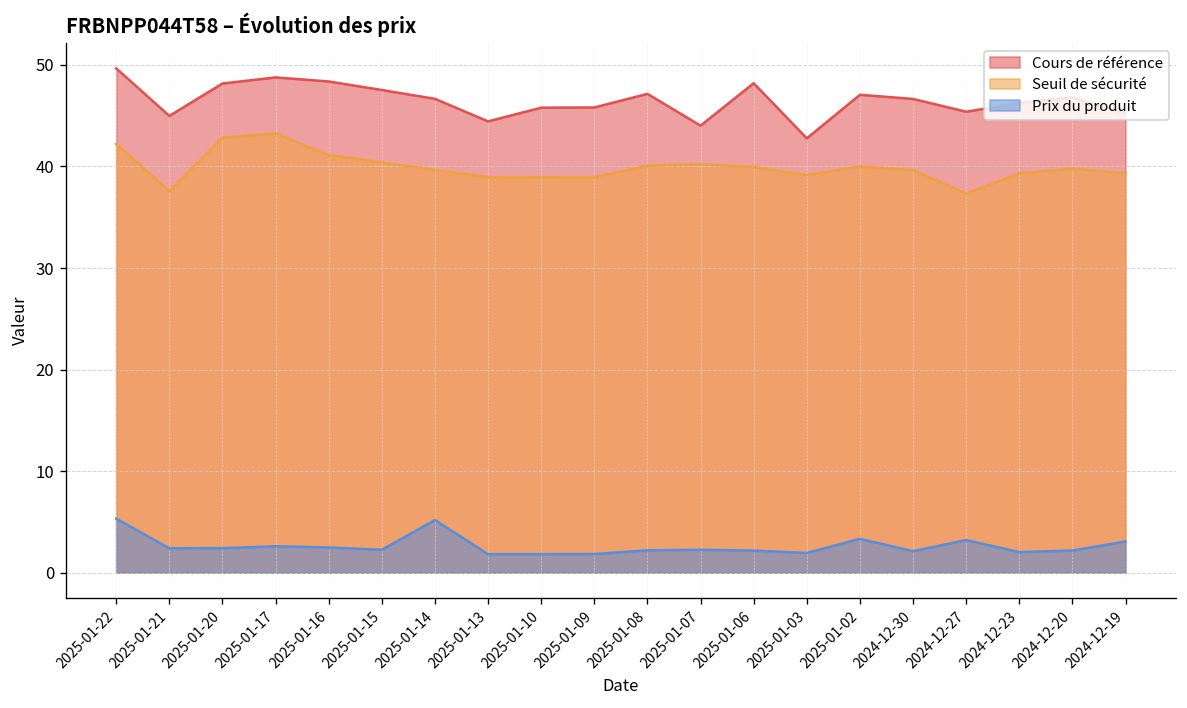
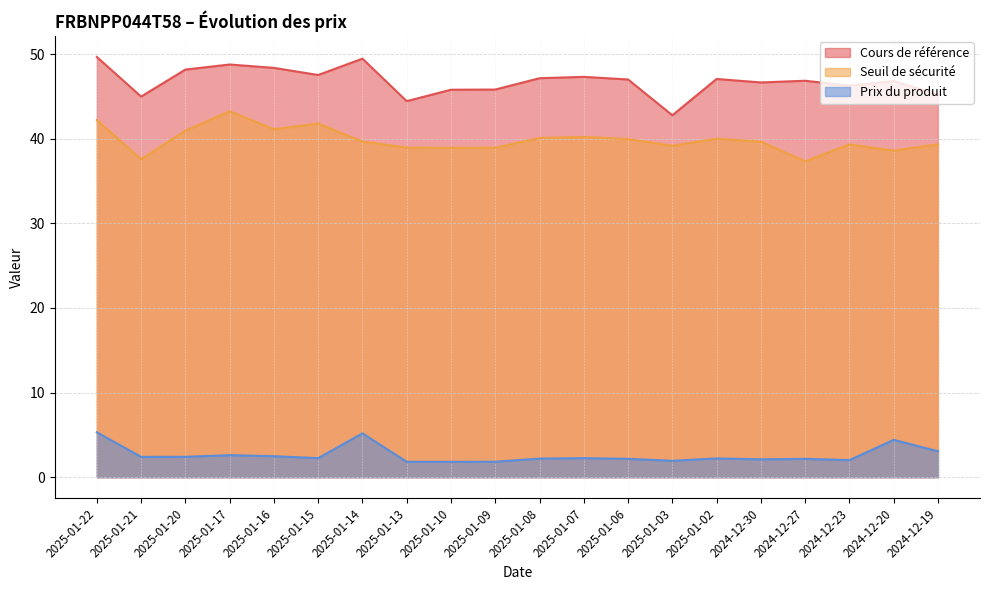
Seuil de sécurité, 2025-01-20: 43 -> 41
Seuil de sécurité, 2025-01-15: 40 -> 42
Cours de référence, 2025-01-14: 47 -> 49
Cours de référence, 2025-01-07: 44 -> 47
Cours de référence, 2025-01-06: 48 -> 47
Prix du produit, 2025-01-02: 3 -> 2
Cours de référence, 2024-12-27: 45 -> 47
Prix du produit, 2024-12-27: 3 -> 2
Seuil de sécurité, 2024-12-20: 40 -> 39
Prix du produit, 2024-12-20: 2 -> 4
